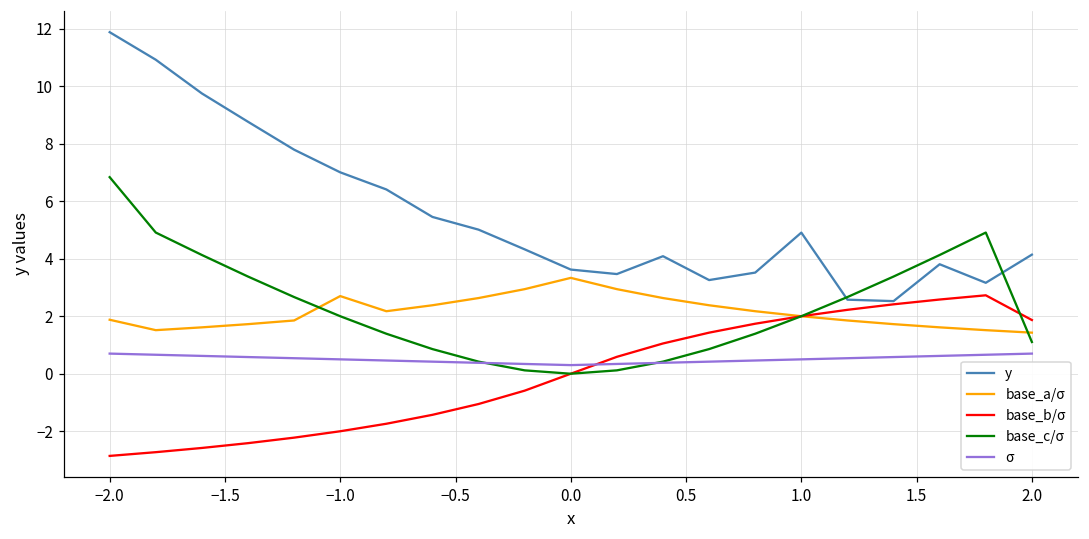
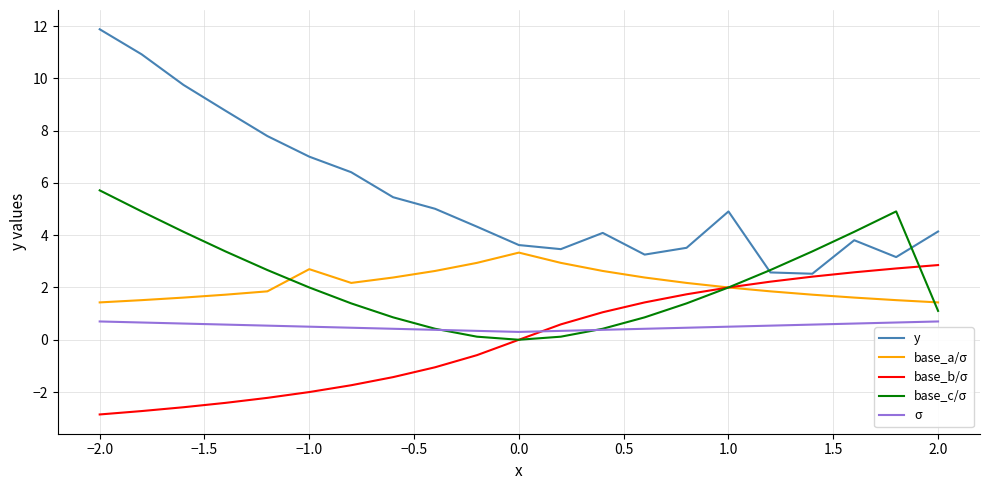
base_a/σ, −2.0: 1.9 -> 1.4
base_c/σ, −2.0: 6.8 -> 5.7
base_b/σ, 2.0: 1.9 -> 2.9
